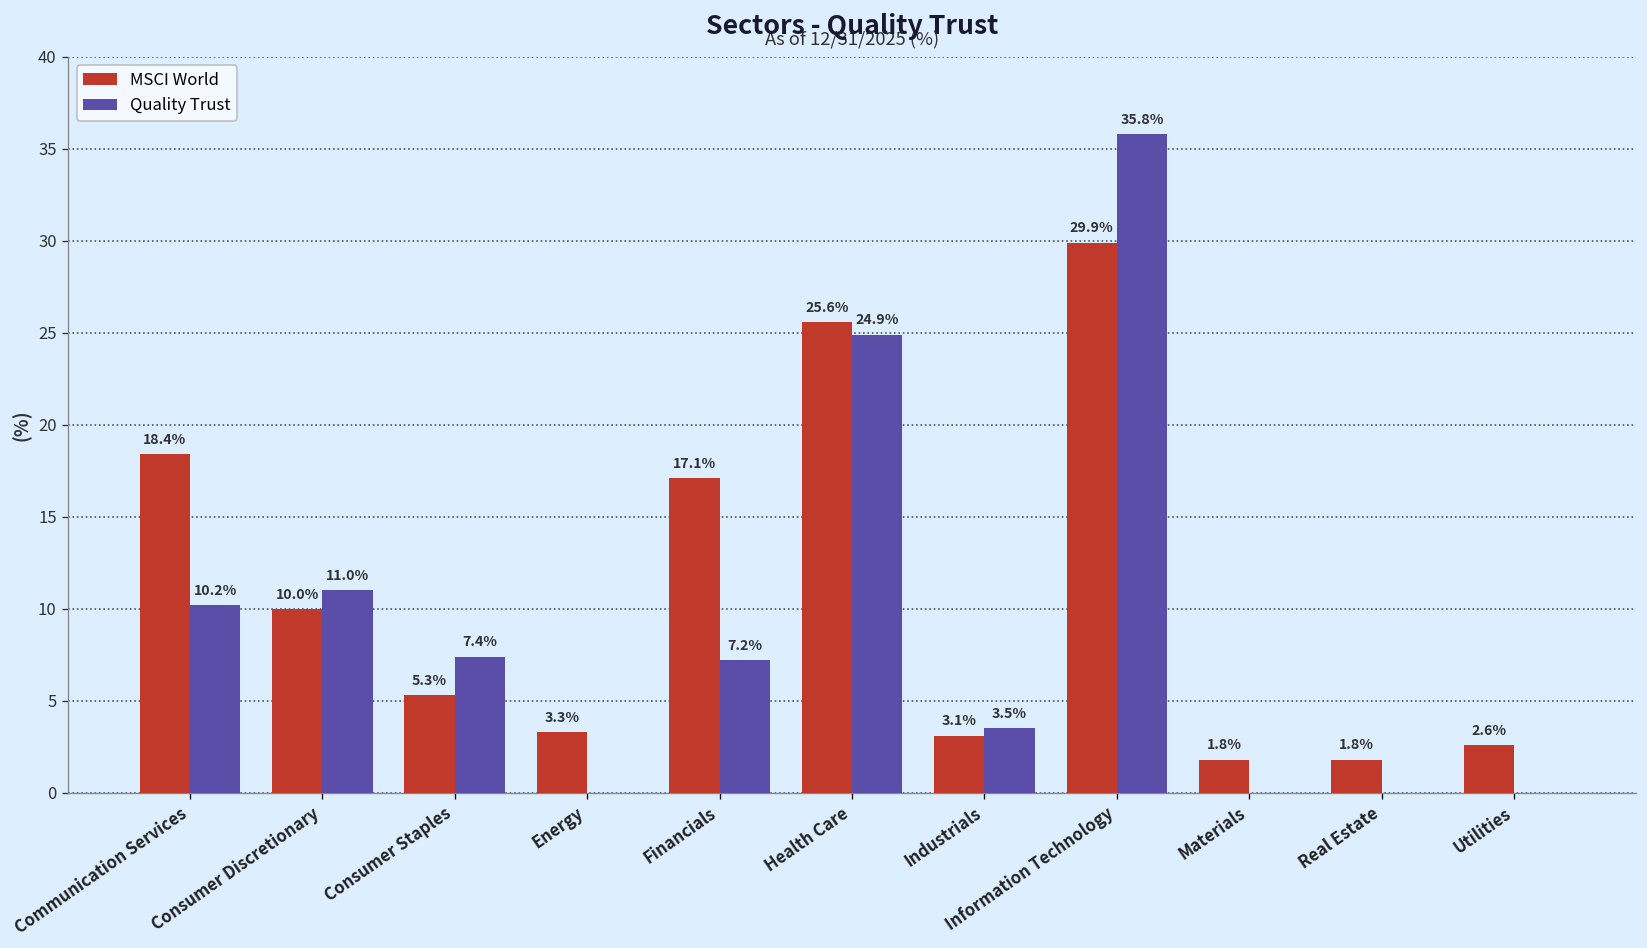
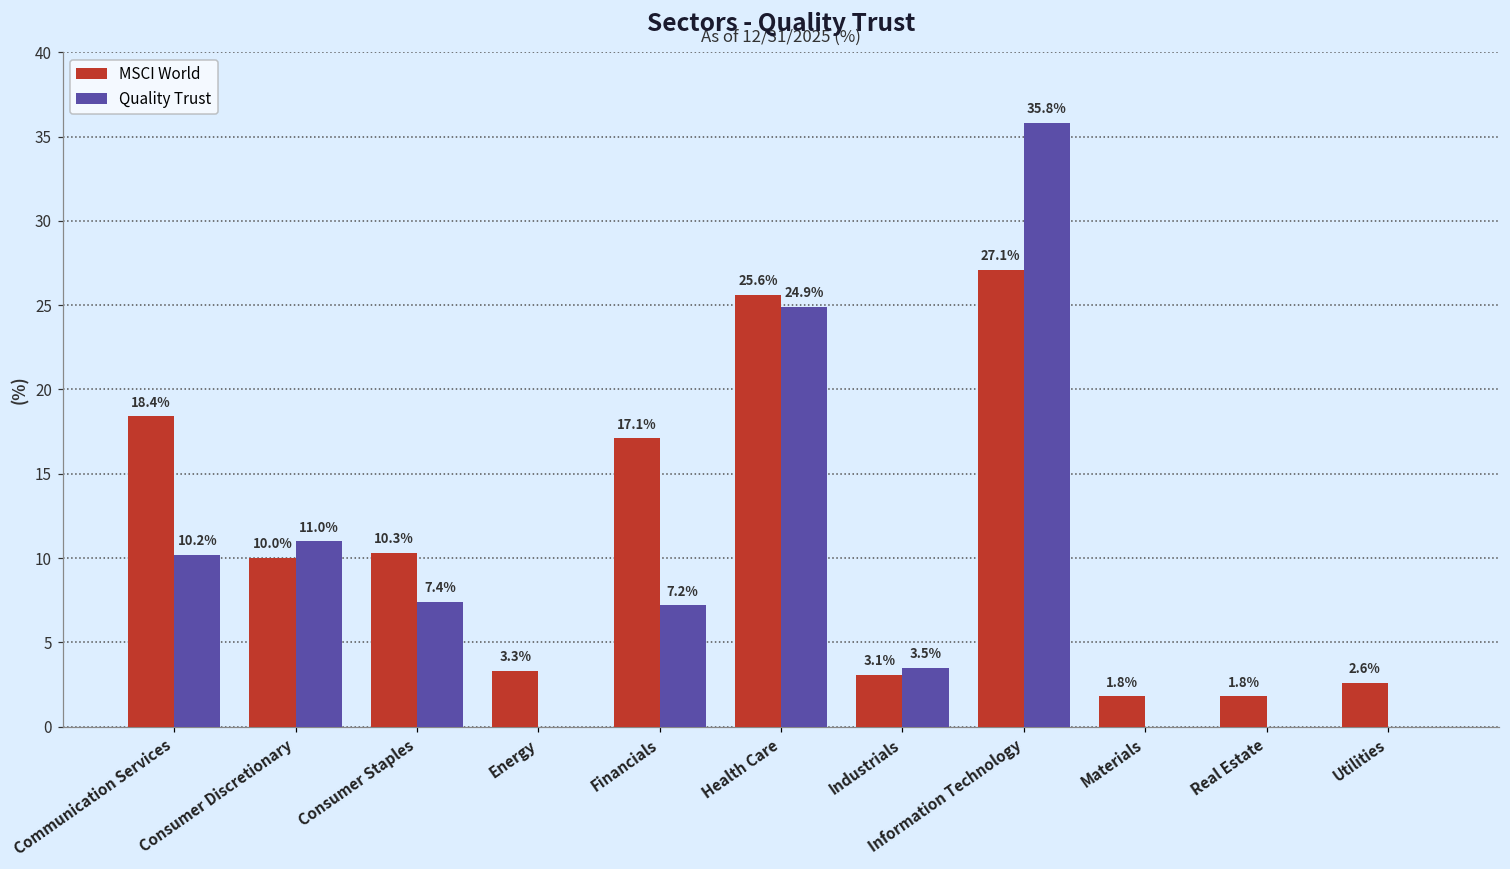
MSCI World, Consumer Staples: 5.3% -> 10.3%
MSCI World, Information Technology: 29.9% -> 27.1%
